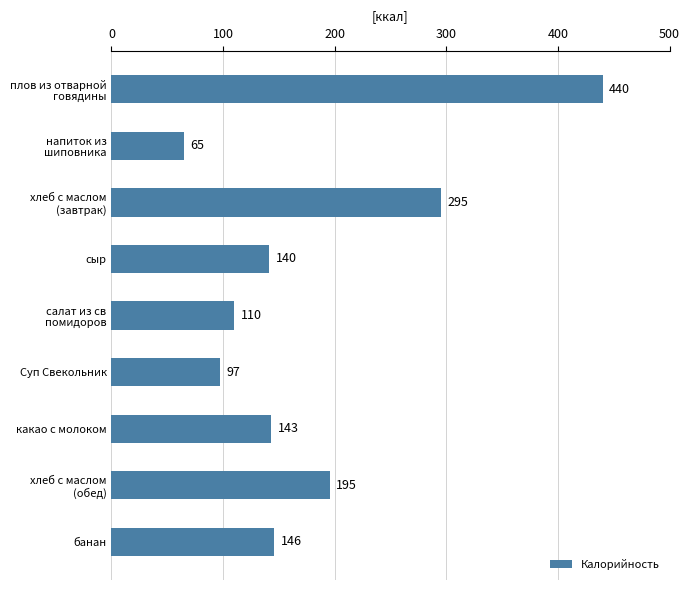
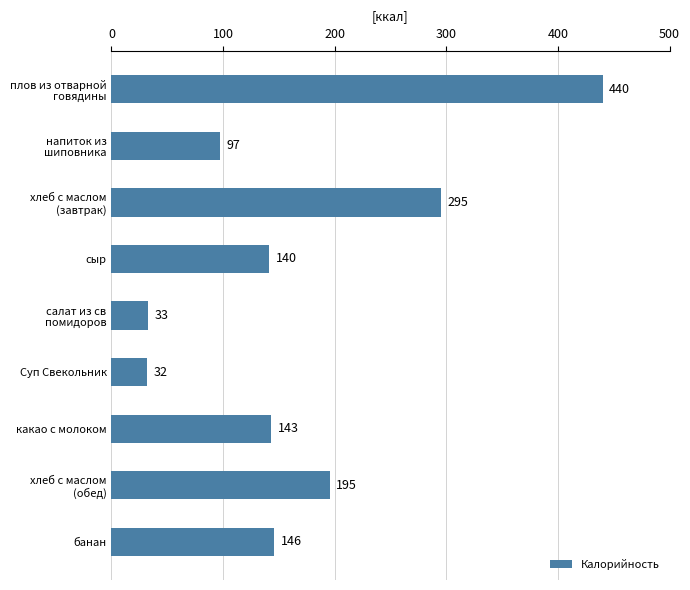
напиток из шиповника: 65 -> 97
салат из св помидоров: 110 -> 33
Суп Свекольник: 97 -> 32
